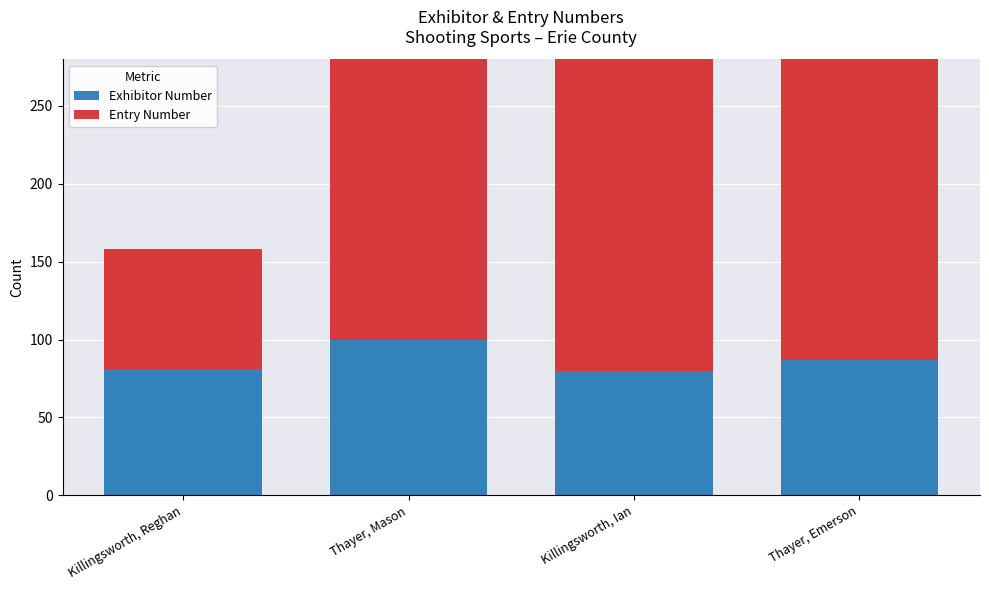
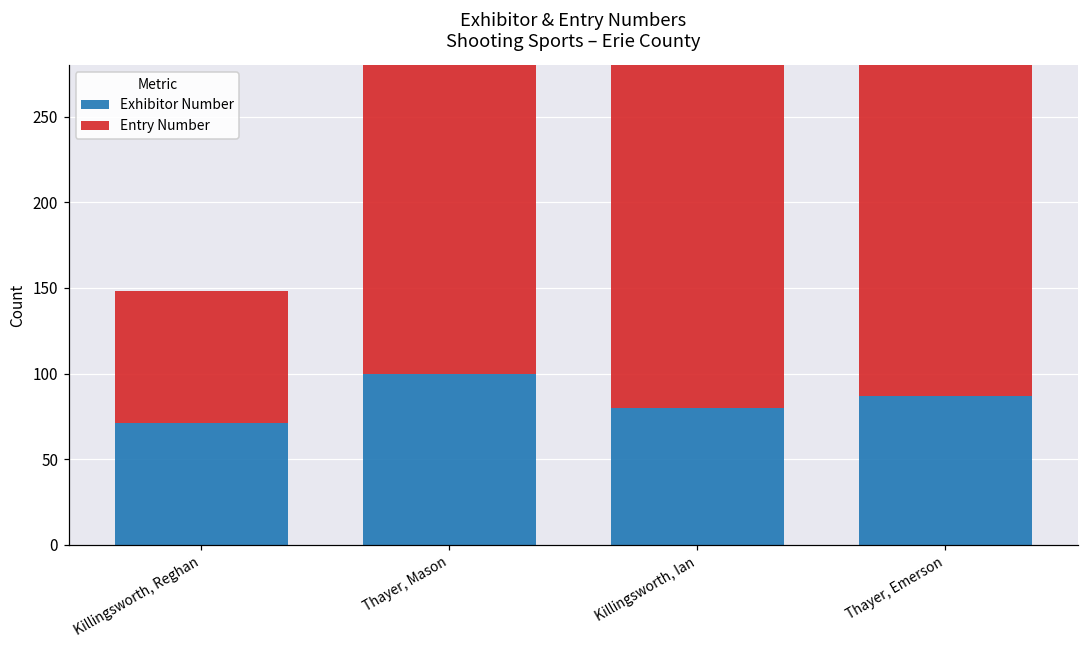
Exhibitor Number, Killingsworth, Reghan: 81 -> 71
